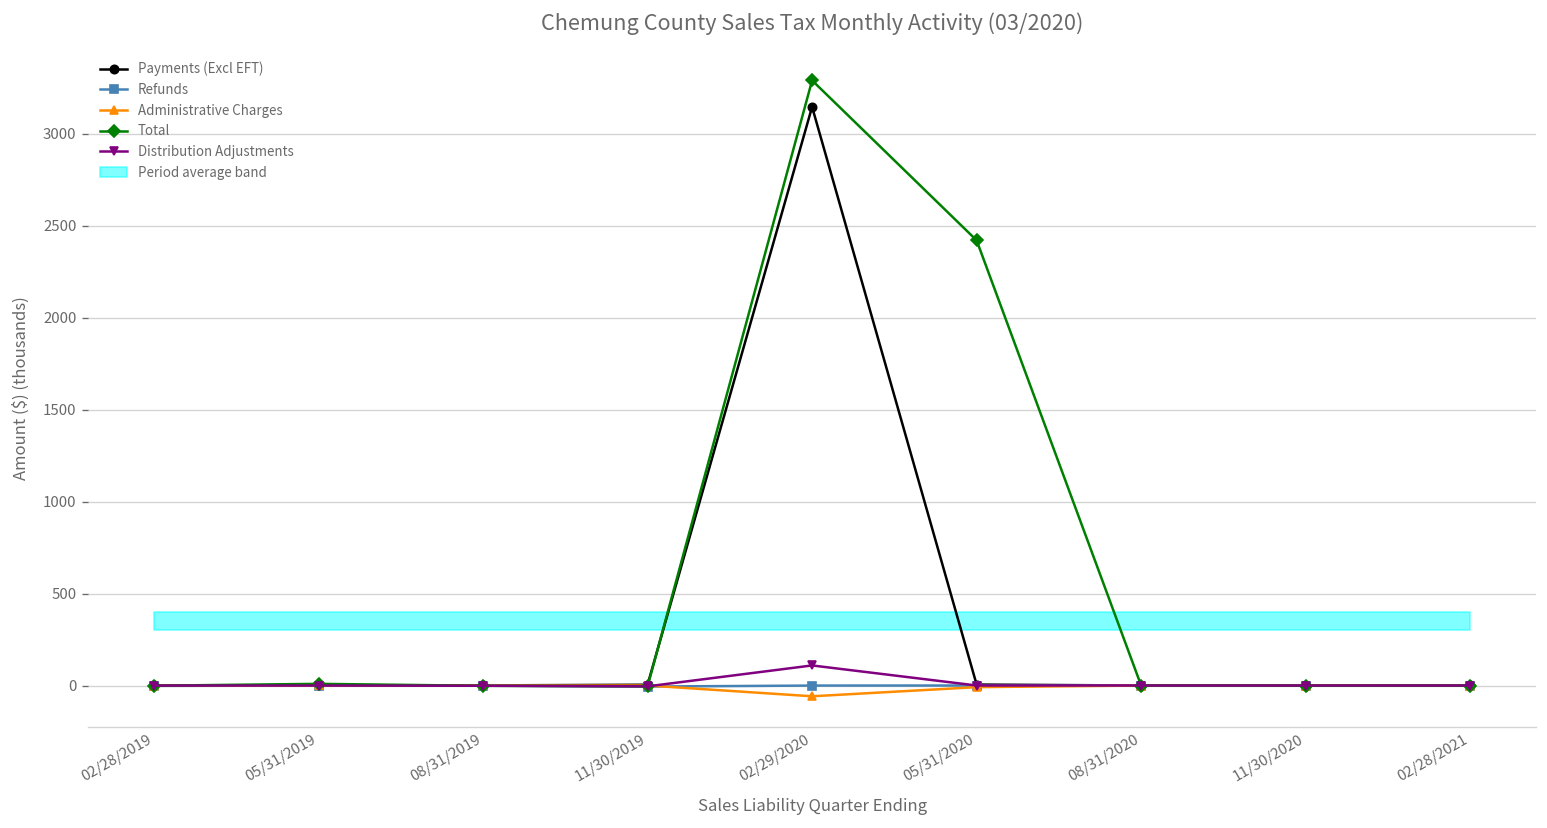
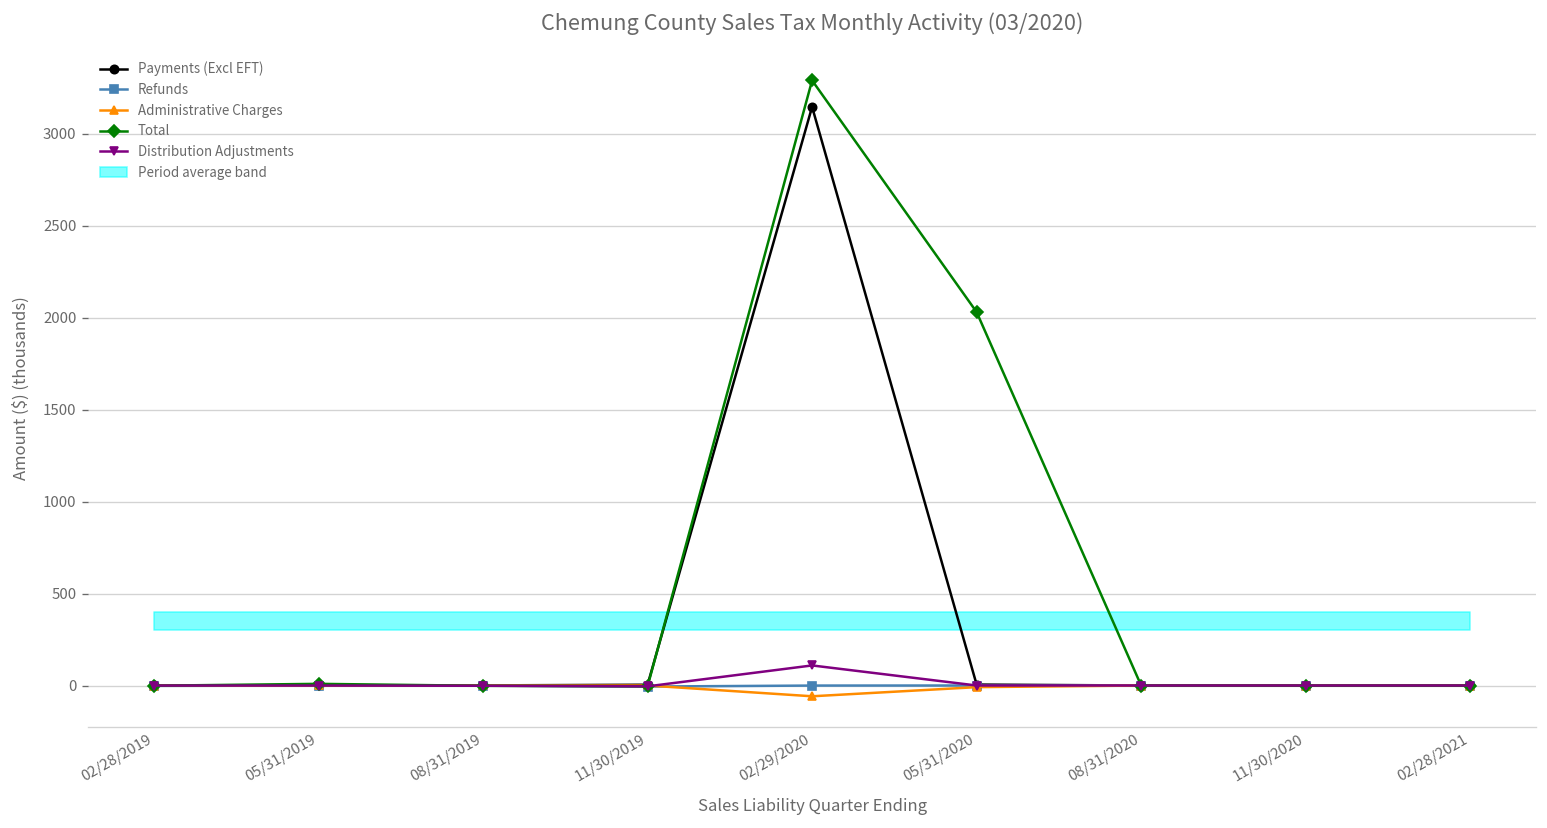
Total, 05/31/2020: 2420 -> 2030
